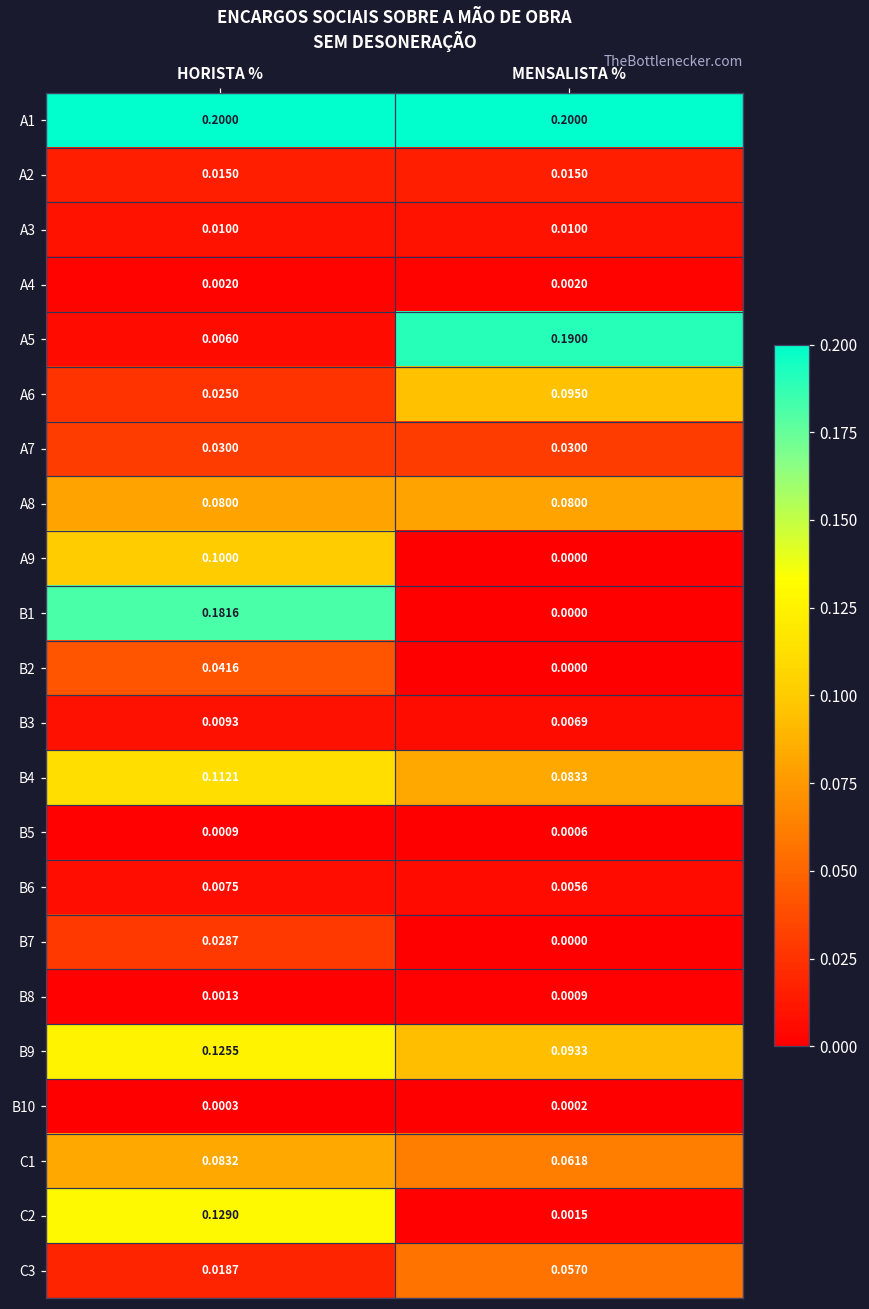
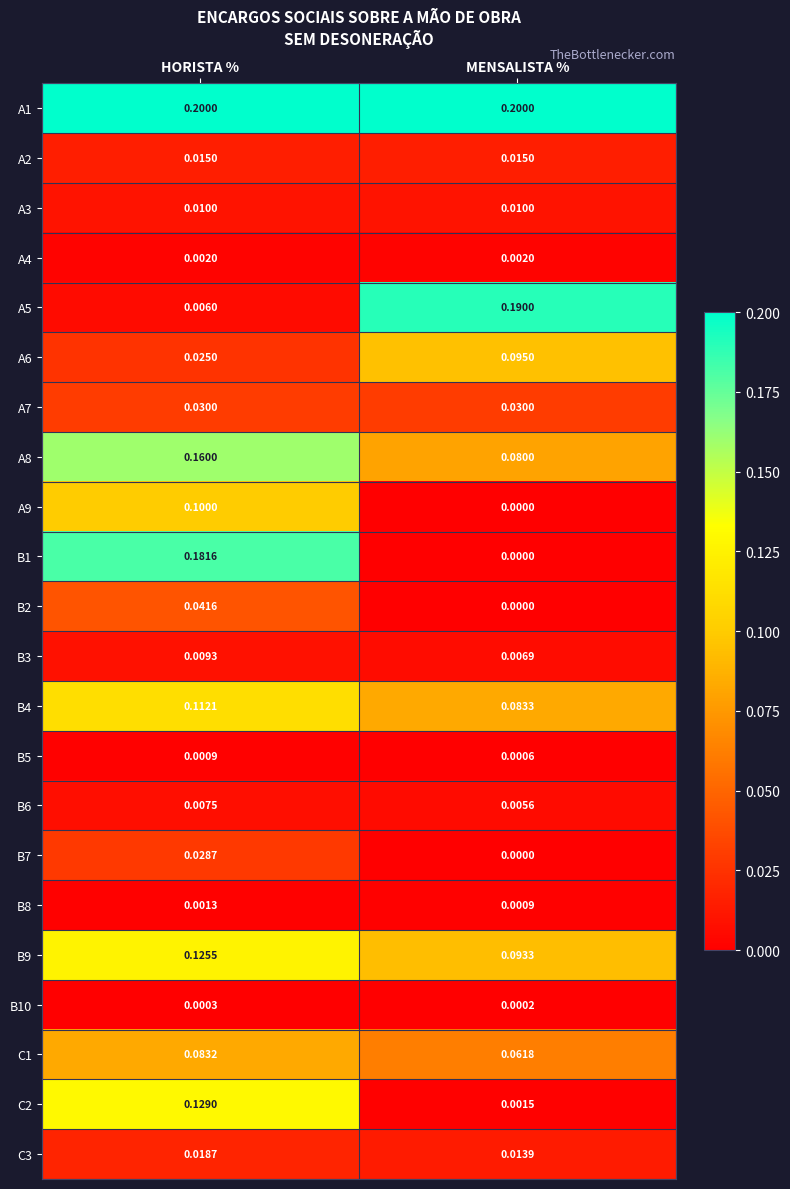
A8, HORISTA %: 0.0800 -> 0.1600
C3, MENSALISTA %: 0.0570 -> 0.0139
